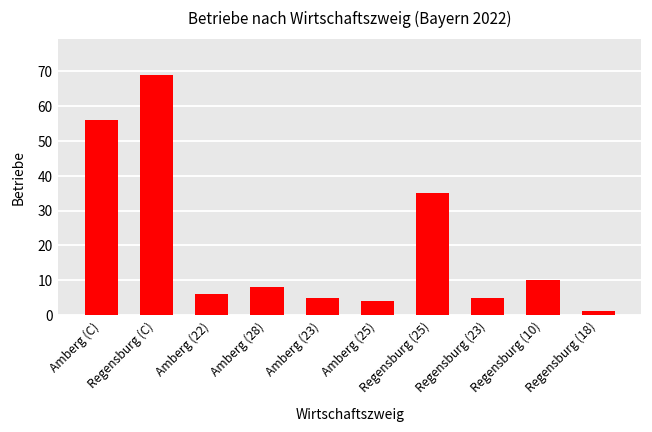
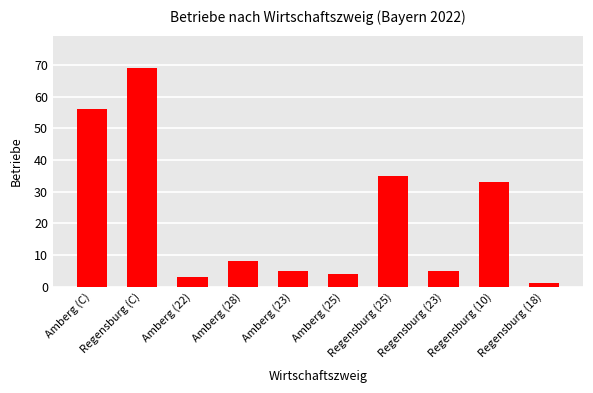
Amberg (22): 6 -> 3
Regensburg (10): 10 -> 33
